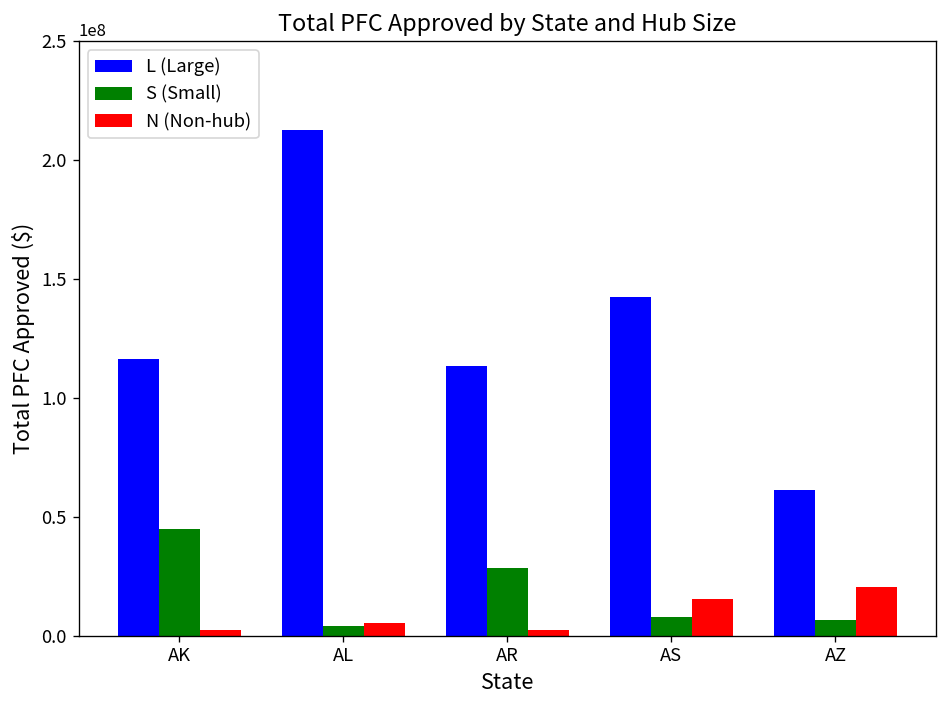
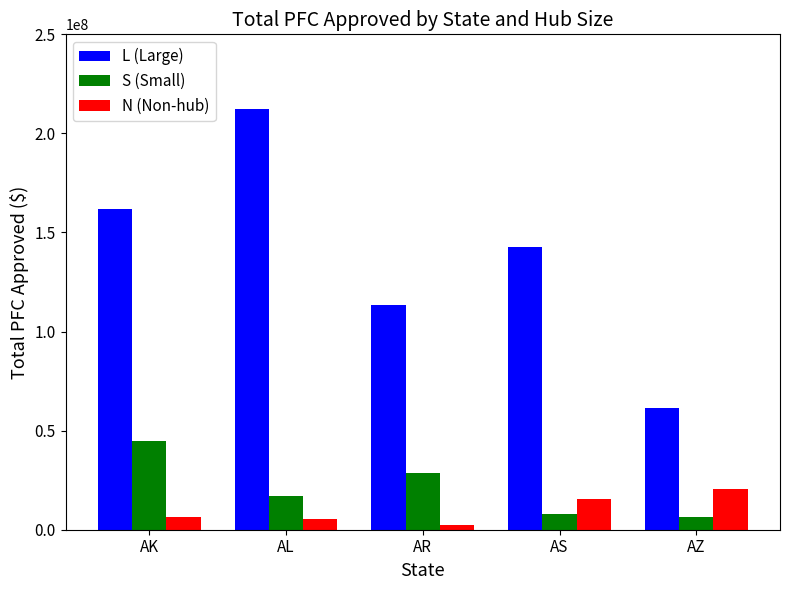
L (Large), AK: 116000000 -> 162000000
N (Non-hub), AK: 2000000 -> 7000000
S (Small), AL: 4000000 -> 17000000
